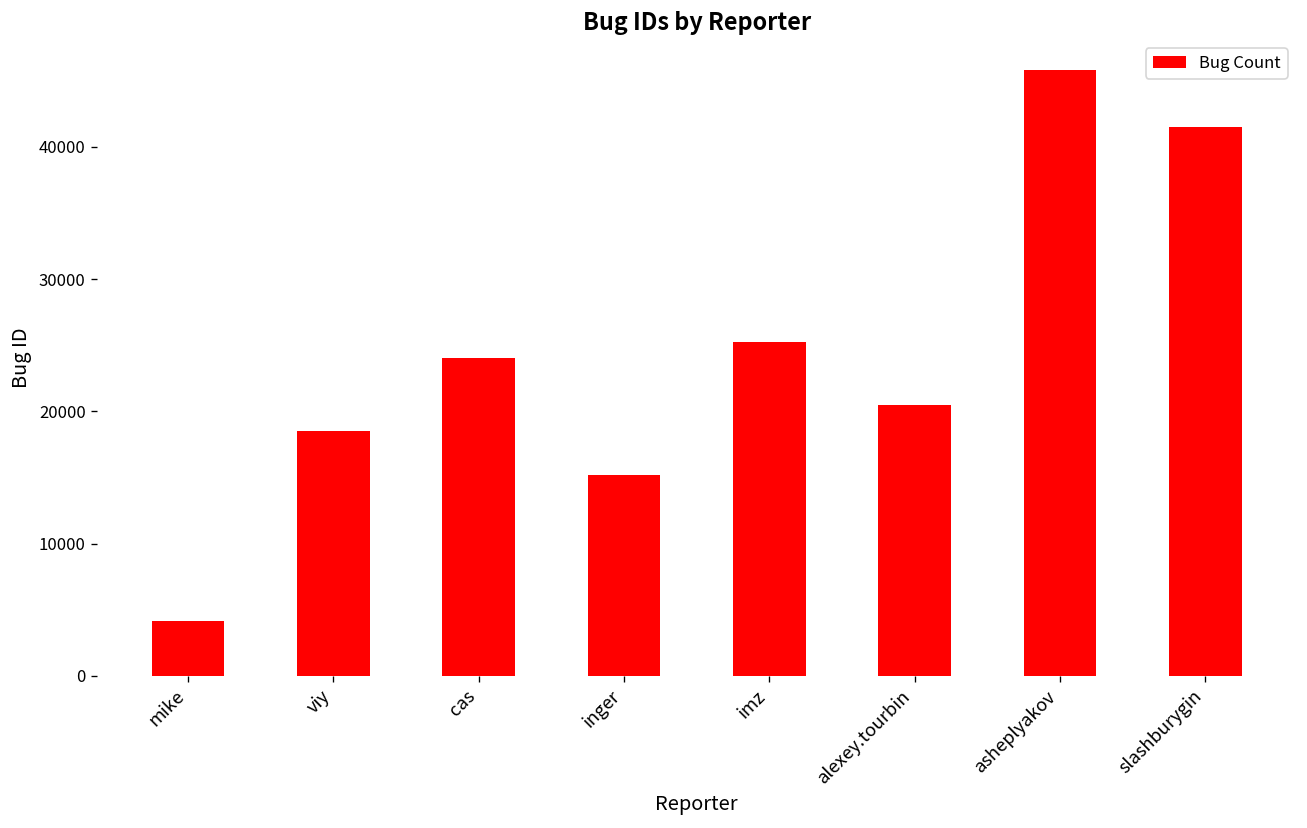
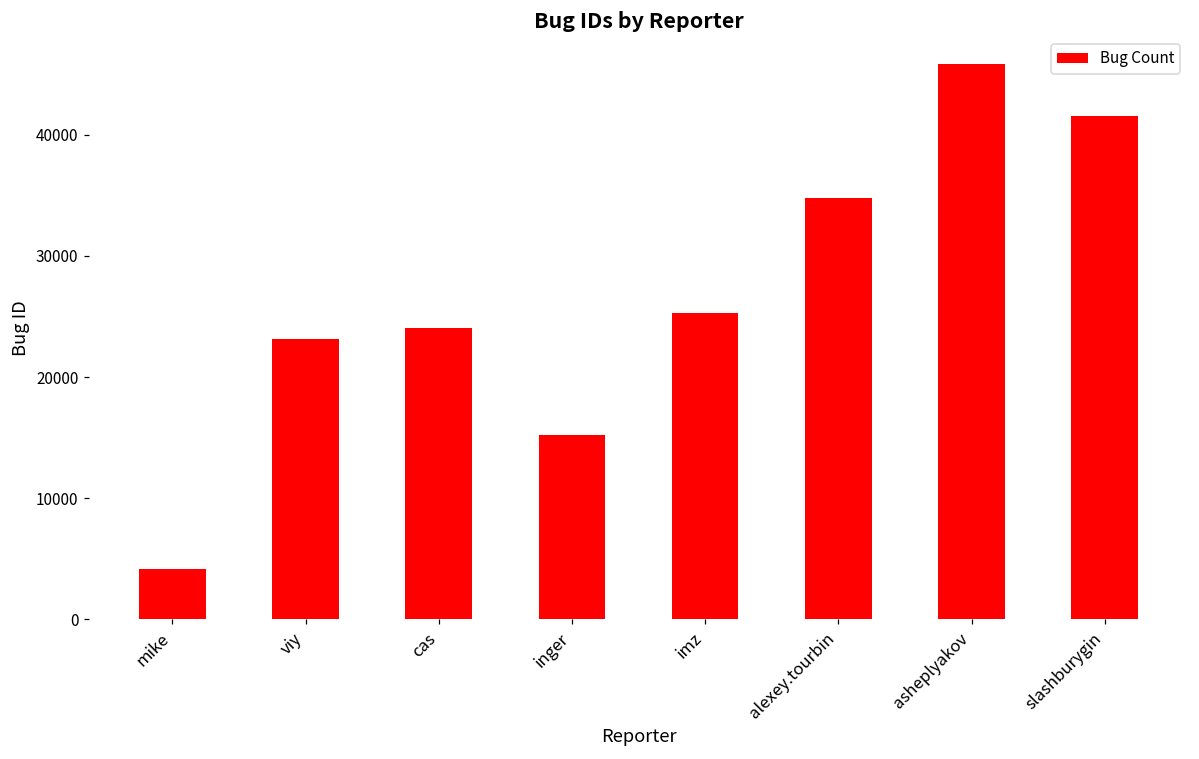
viy: 18500 -> 23100
alexey.tourbin: 20500 -> 34800
